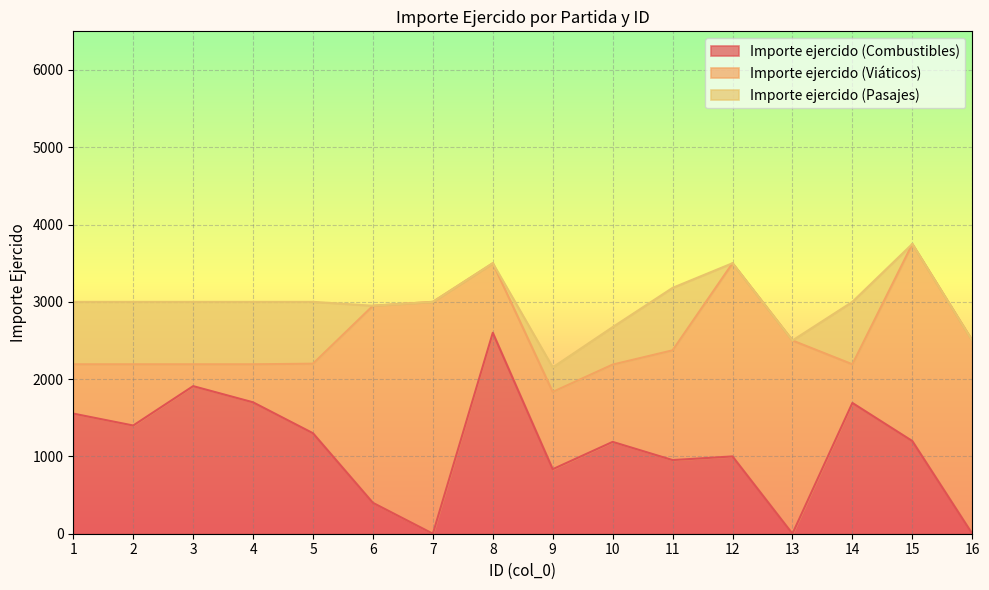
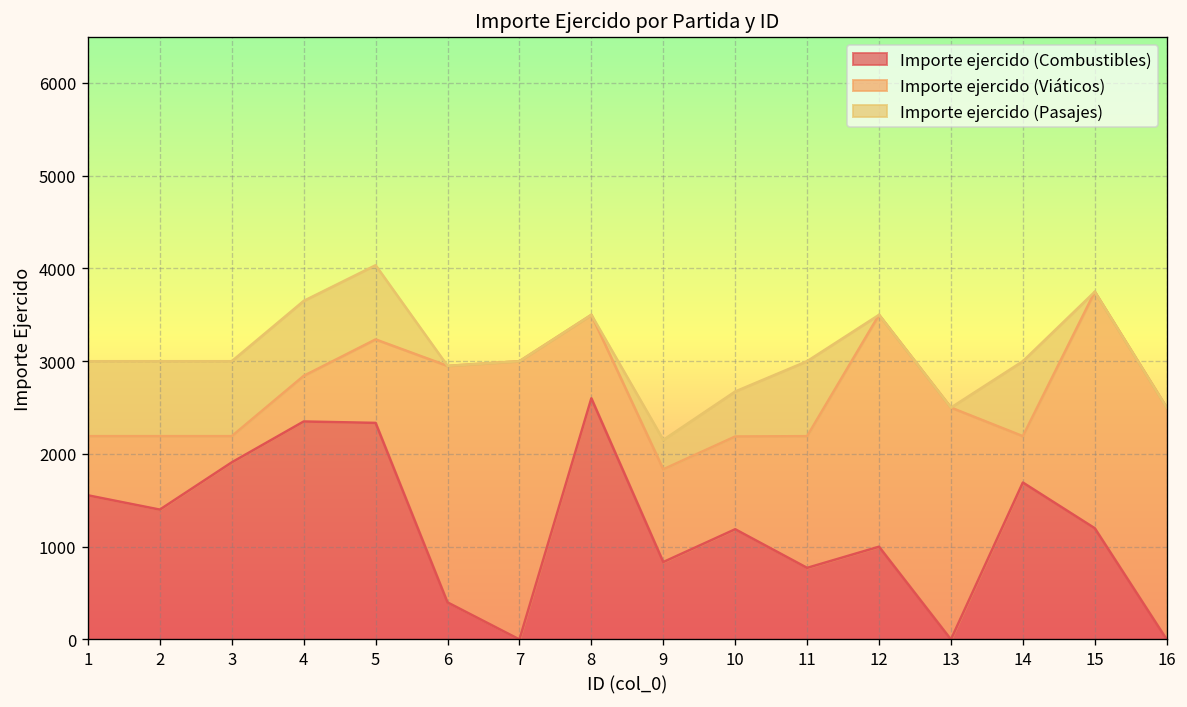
Importe ejercido (Combustibles), 4: 1700 -> 2400
Importe ejercido (Combustibles), 5: 1300 -> 2300
Importe ejercido (Combustibles), 11: 1000 -> 800
